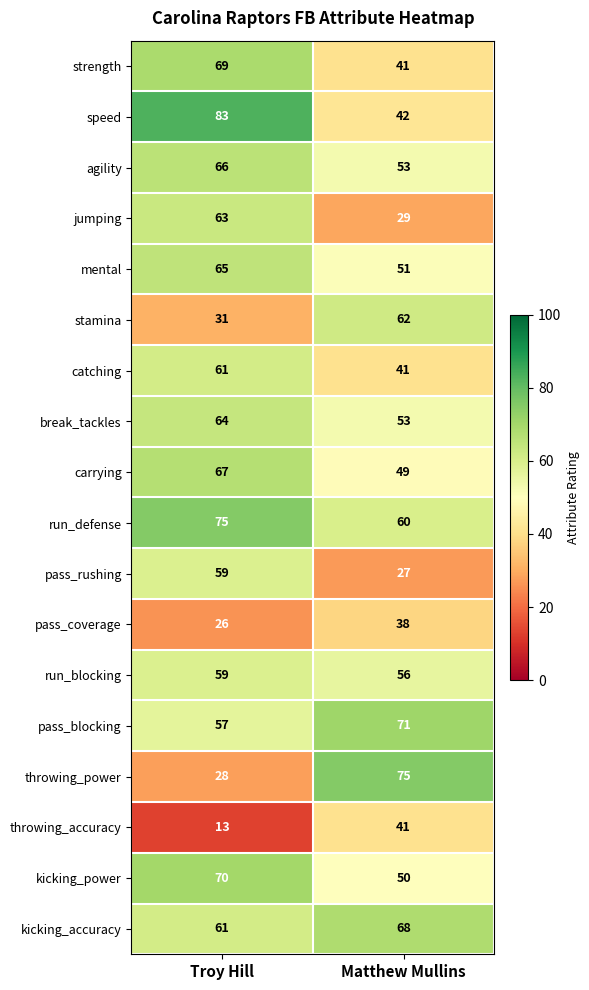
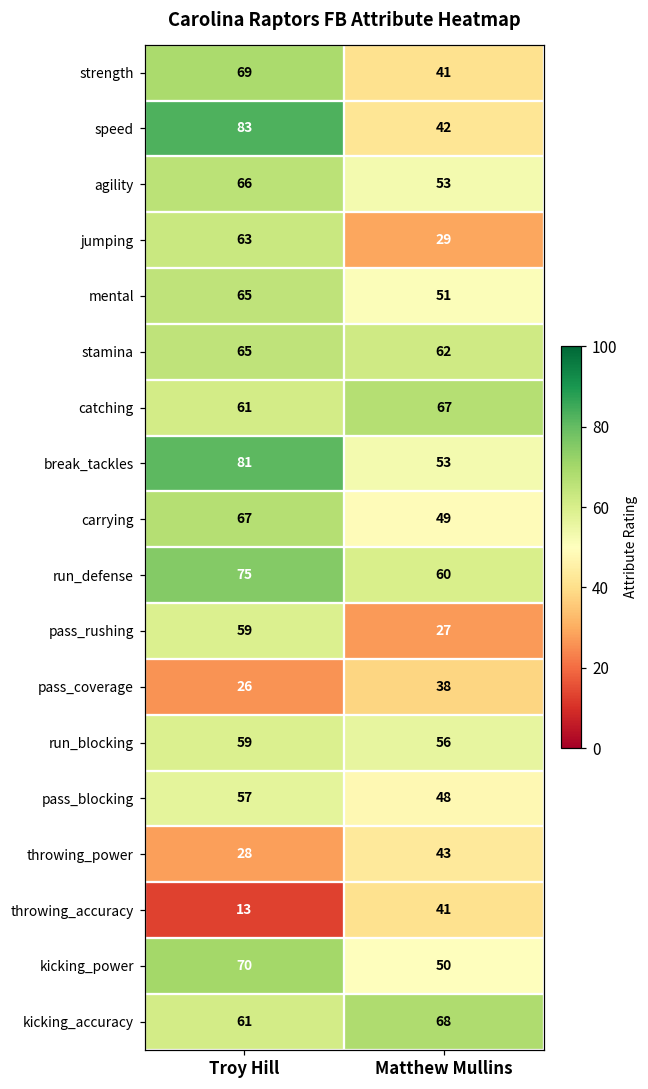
stamina, Troy Hill: 31 -> 65
catching, Matthew Mullins: 41 -> 67
break_tackles, Troy Hill: 64 -> 81
pass_blocking, Matthew Mullins: 71 -> 48
throwing_power, Matthew Mullins: 75 -> 43
